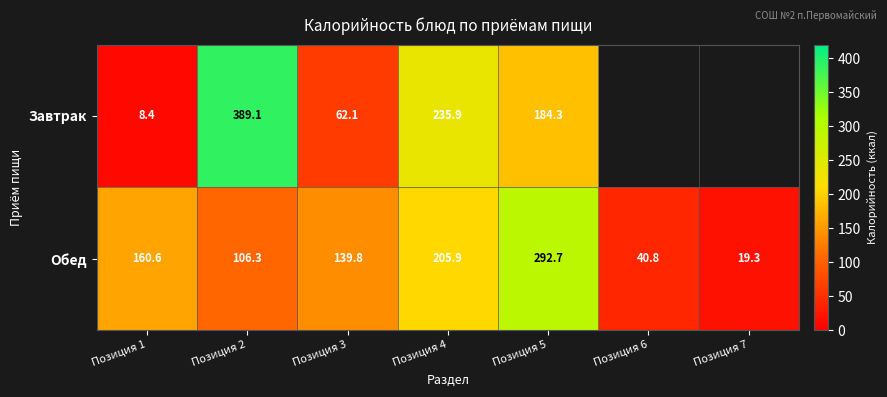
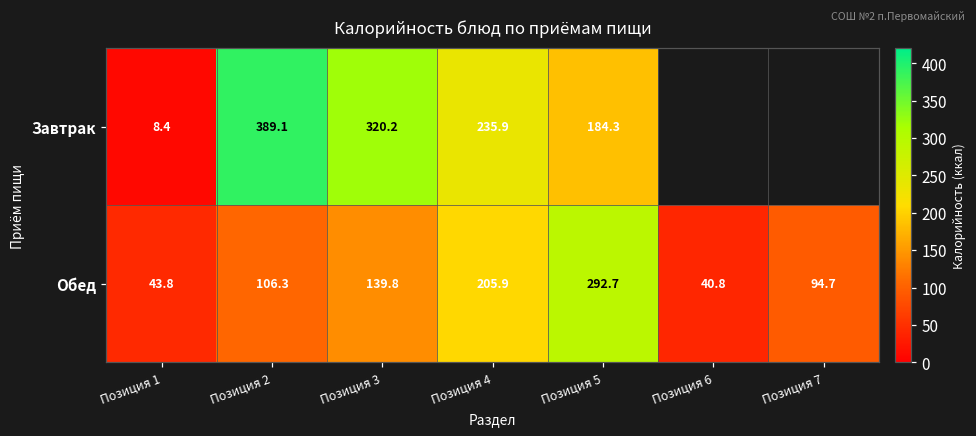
Завтрак, Позиция 3: 62.1 -> 320.2
Обед, Позиция 1: 160.6 -> 43.8
Обед, Позиция 7: 19.3 -> 94.7
